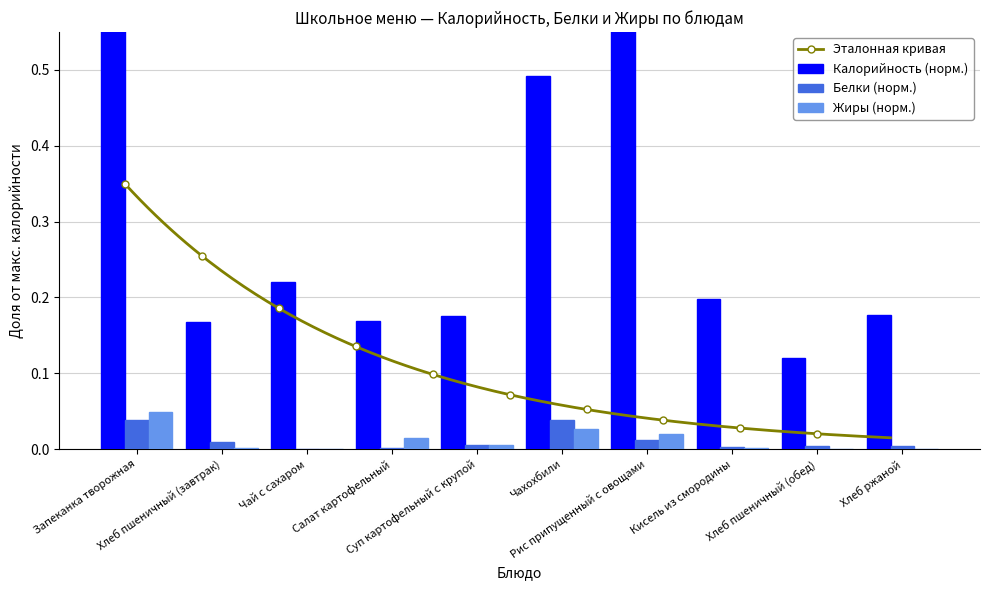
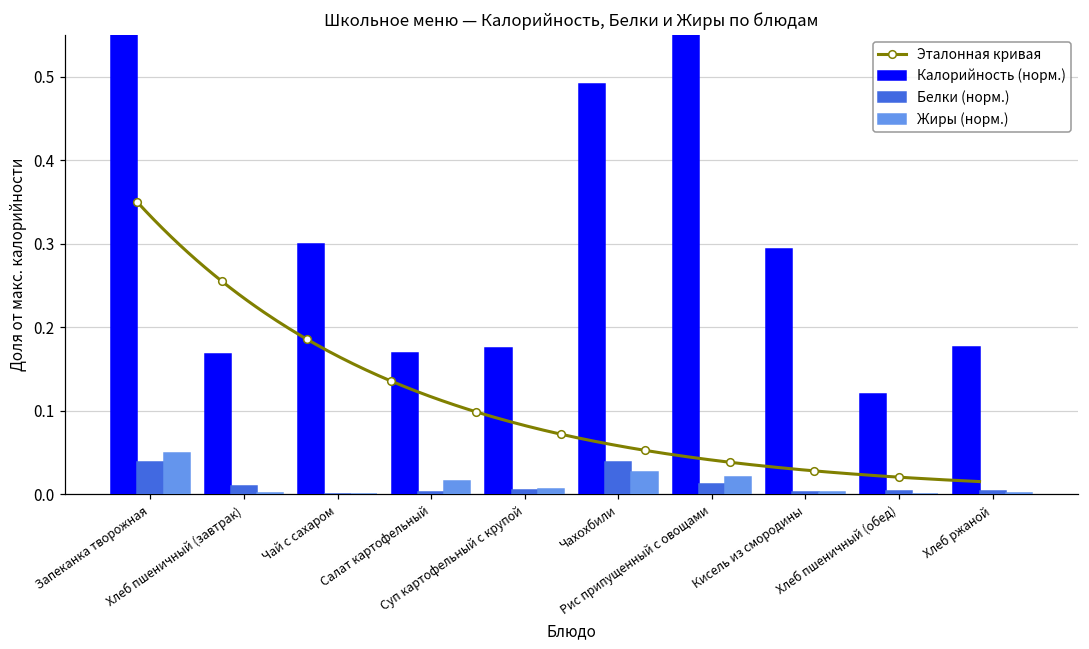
Калорийность (норм.), Чай с сахаром: 0.22 -> 0.30
Калорийность (норм.), Кисель из смородины: 0.20 -> 0.29
